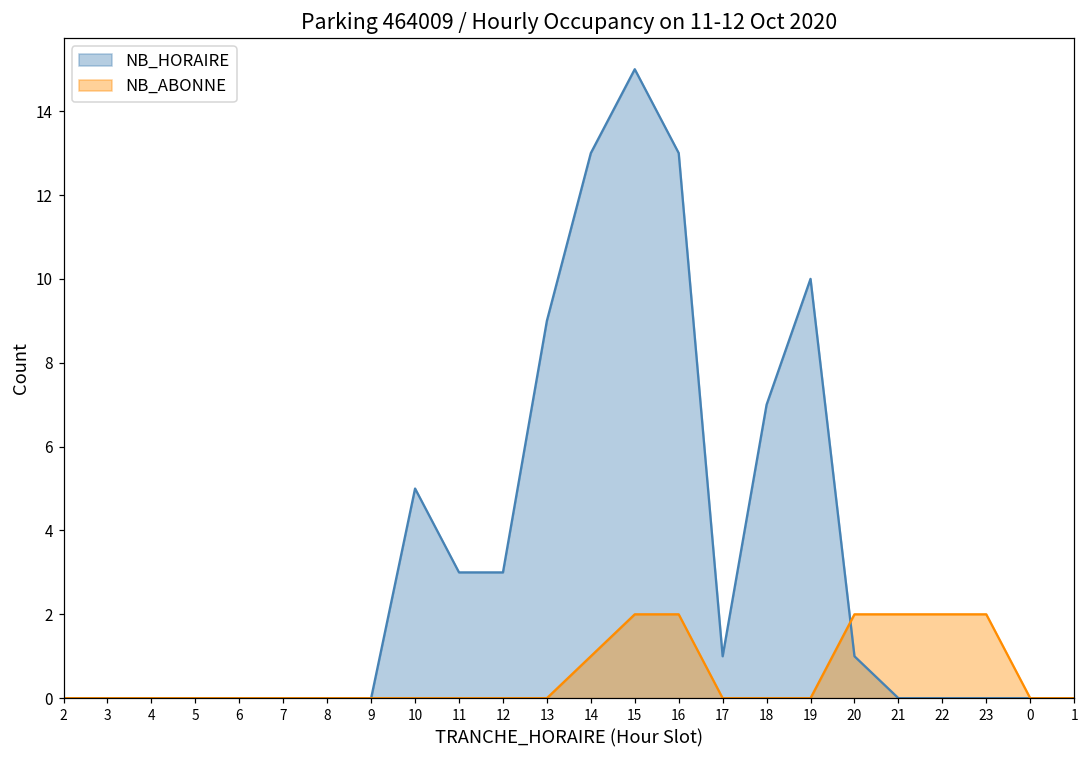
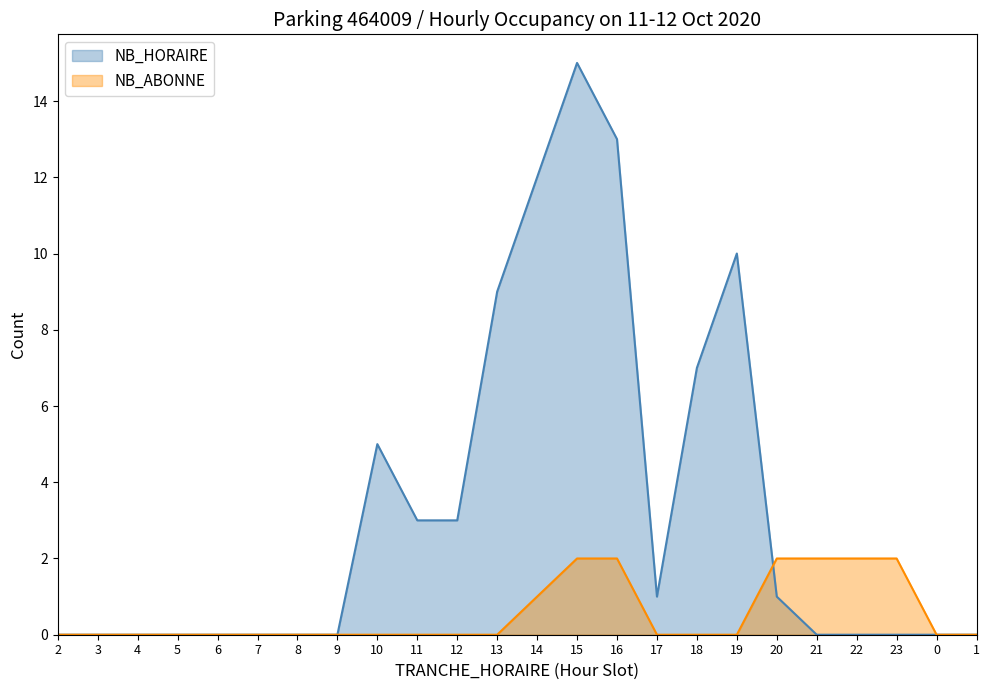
NB_HORAIRE, 14: 13 -> 12
